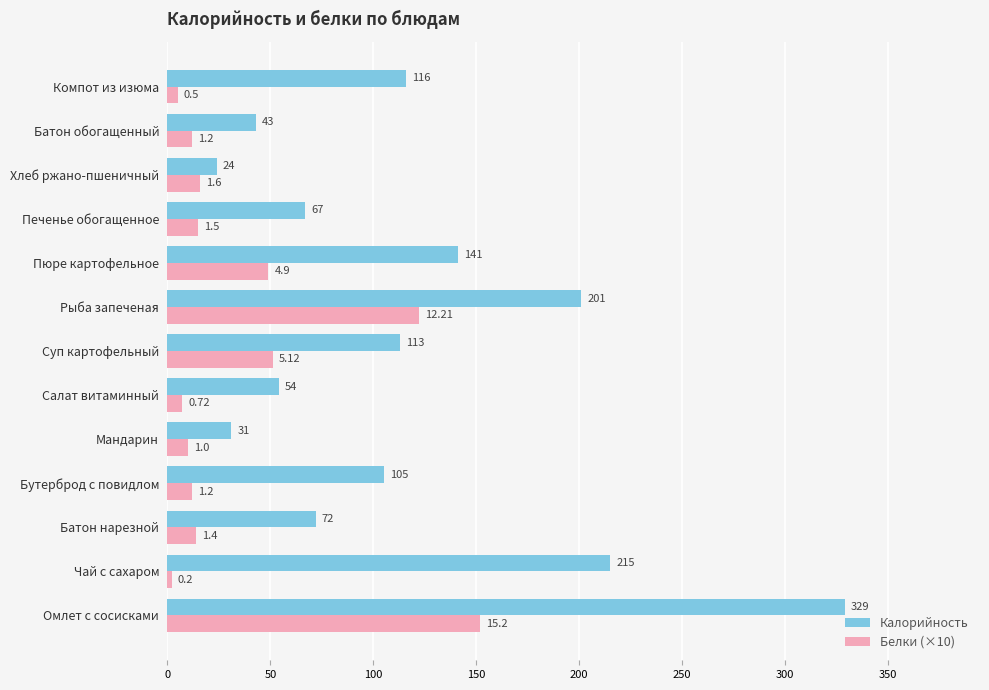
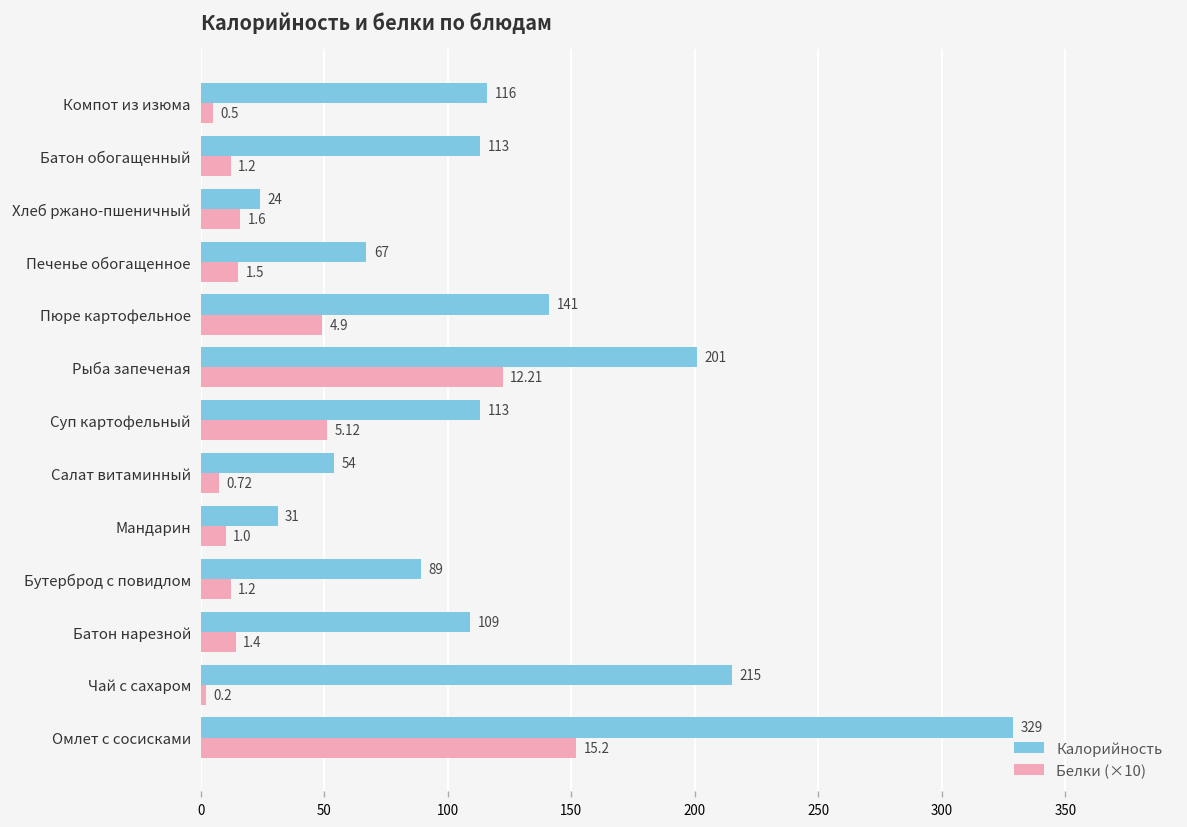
Калорийность, Батон обогащенный: 43 -> 113
Калорийность, Бутерброд с повидлом: 105 -> 89
Калорийность, Батон нарезной: 72 -> 109
